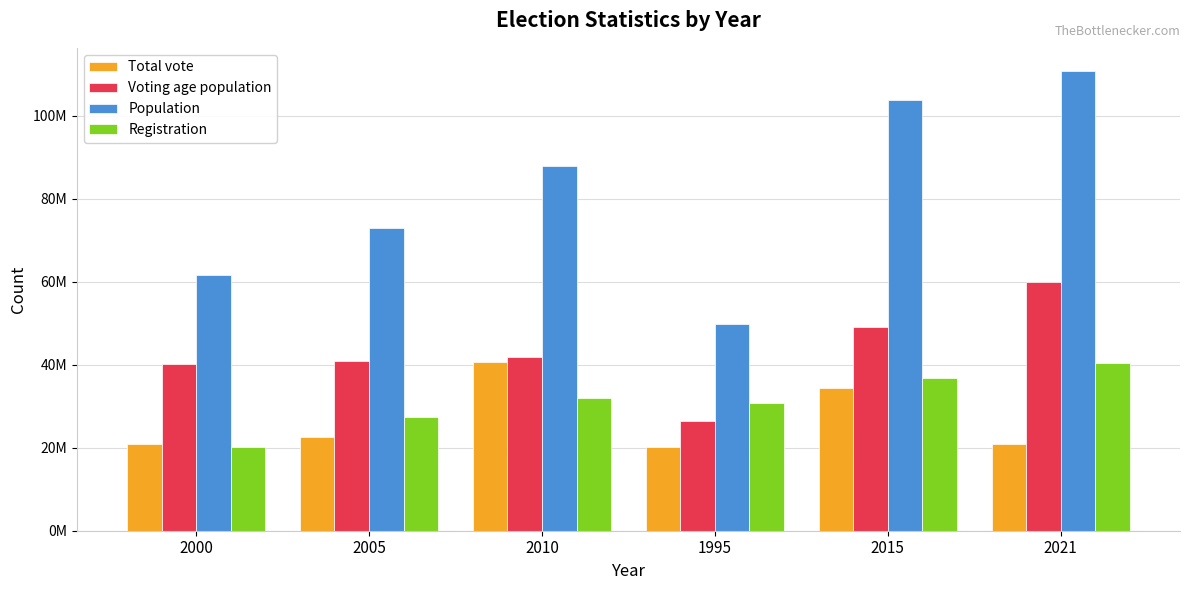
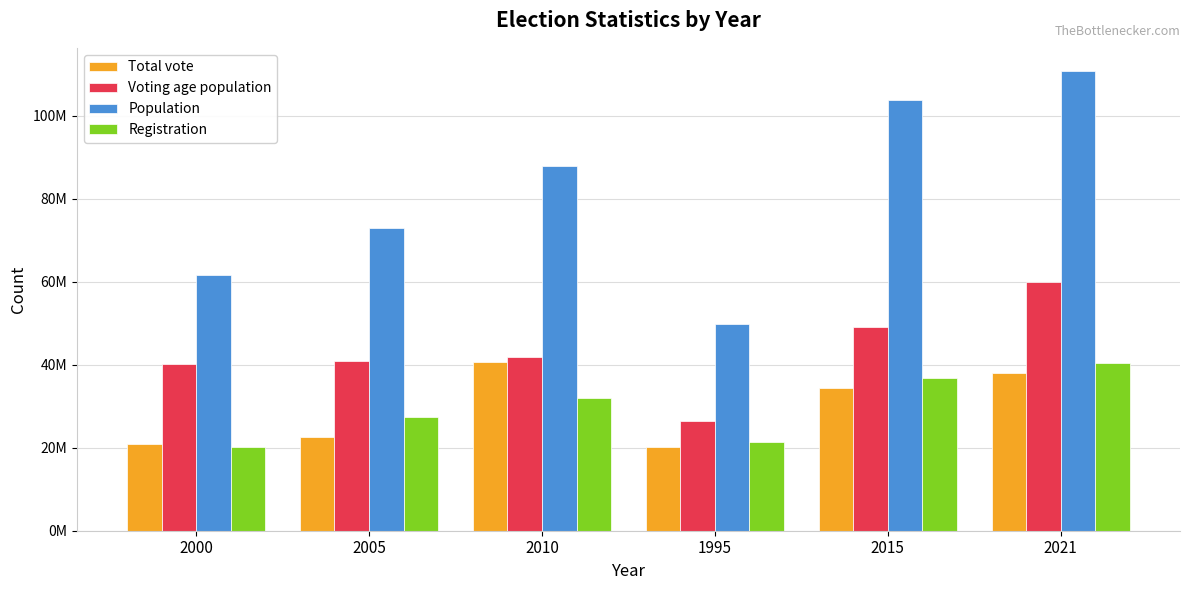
Registration, 1995: 31000000 -> 21000000
Total vote, 2021: 21000000 -> 38000000
